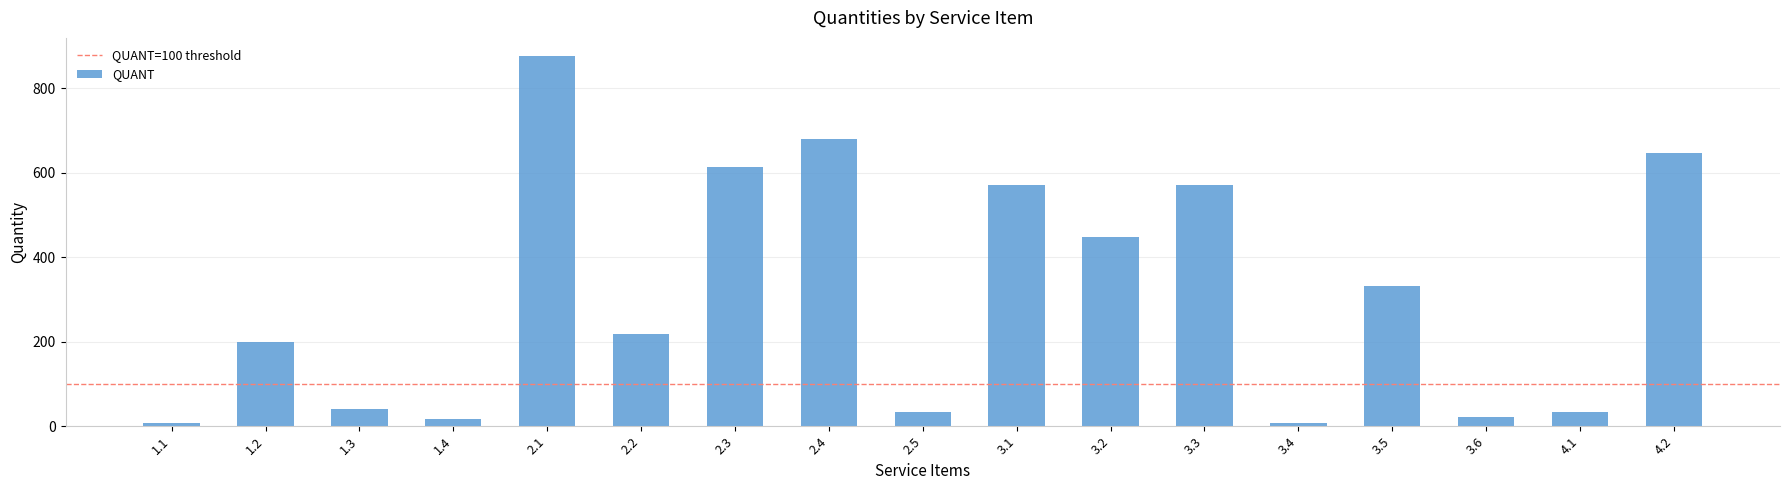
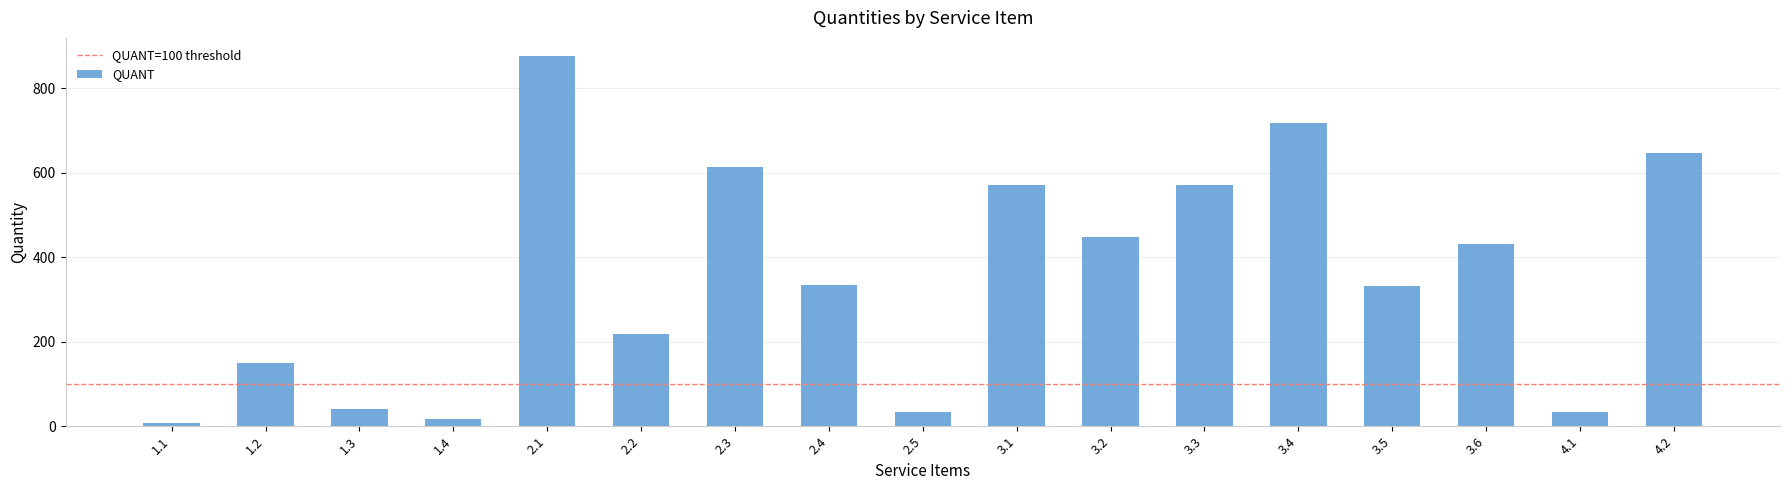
1.2: 200 -> 150
2.4: 680 -> 330
3.4: 10 -> 720
3.6: 20 -> 430
